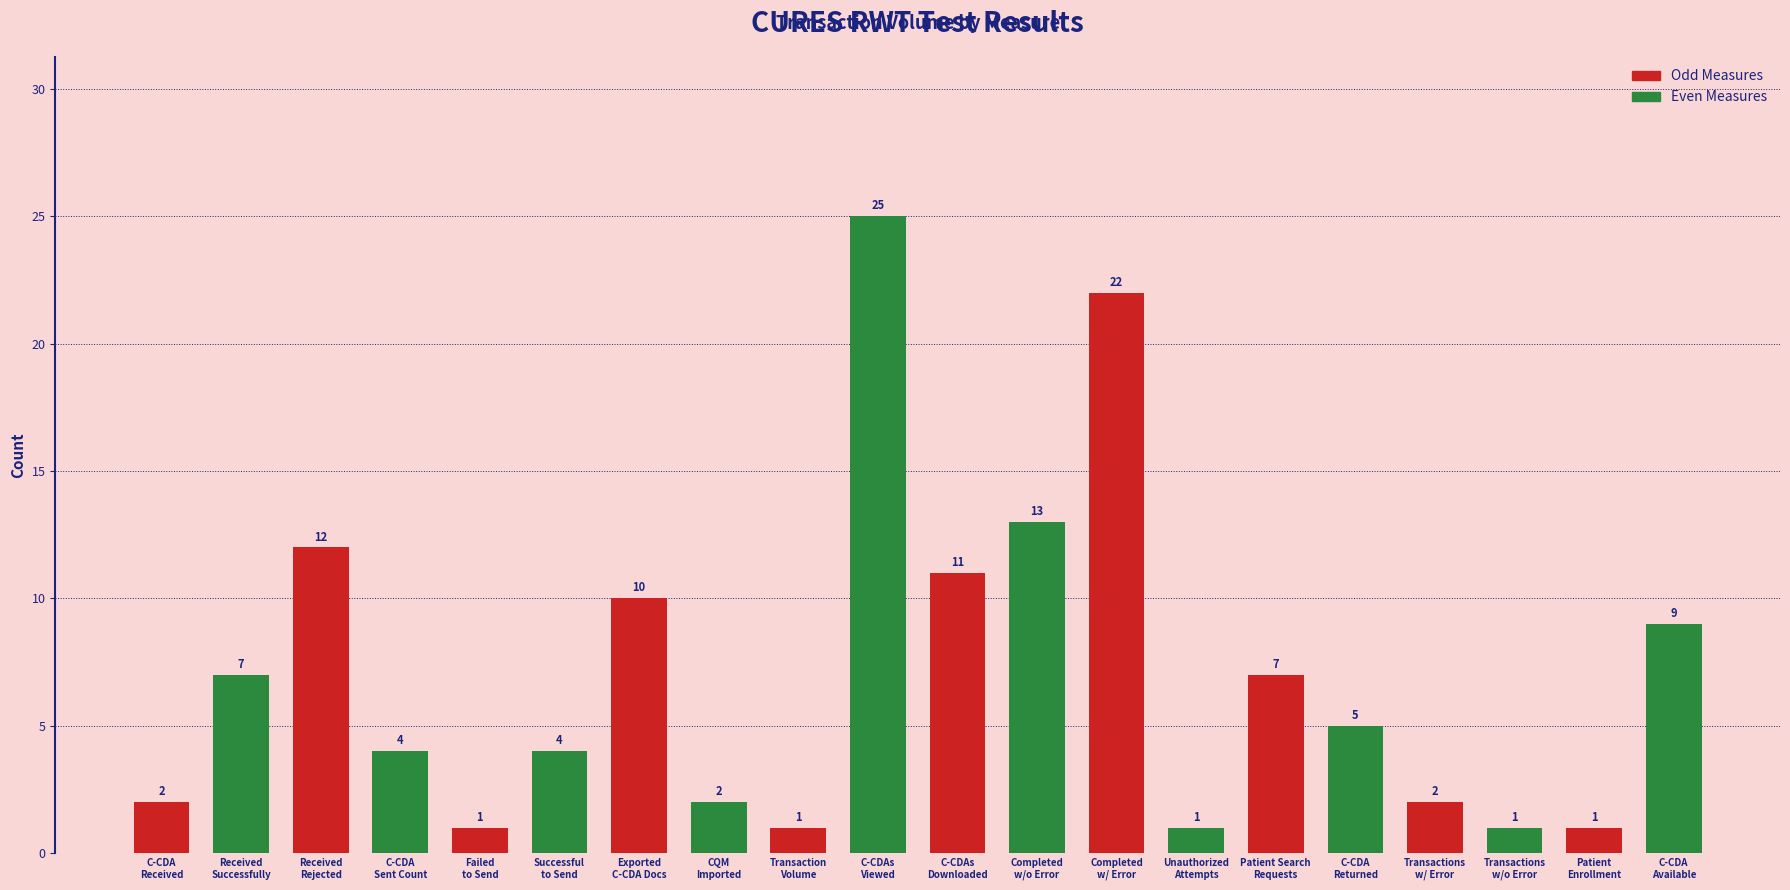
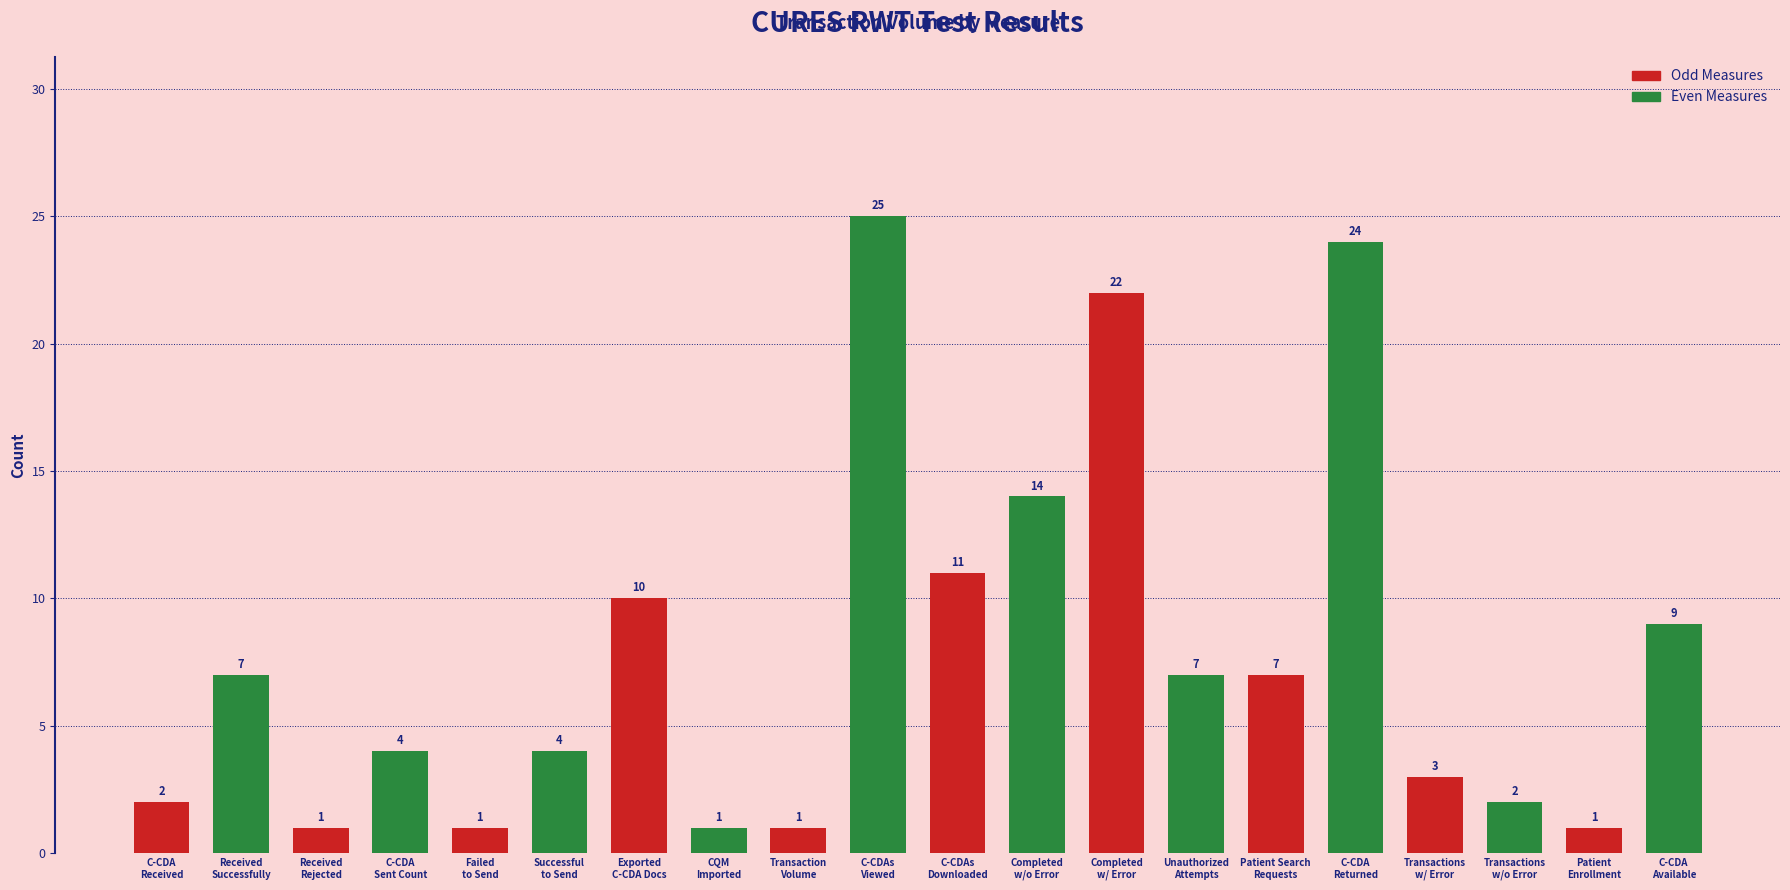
Received Rejected: 12 -> 1
CQM Imported: 2 -> 1
Completed w/o Error: 13 -> 14
Unauthorized Attempts: 1 -> 7
C-CDA Returned: 5 -> 24
Transactions w/ Error: 2 -> 3
Transactions w/o Error: 1 -> 2
